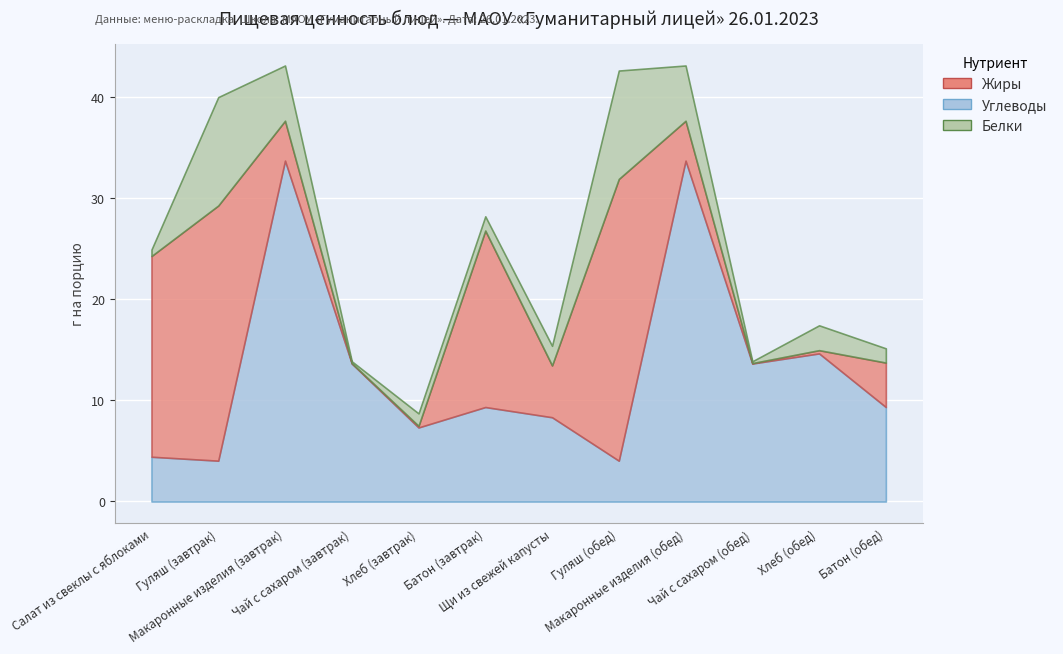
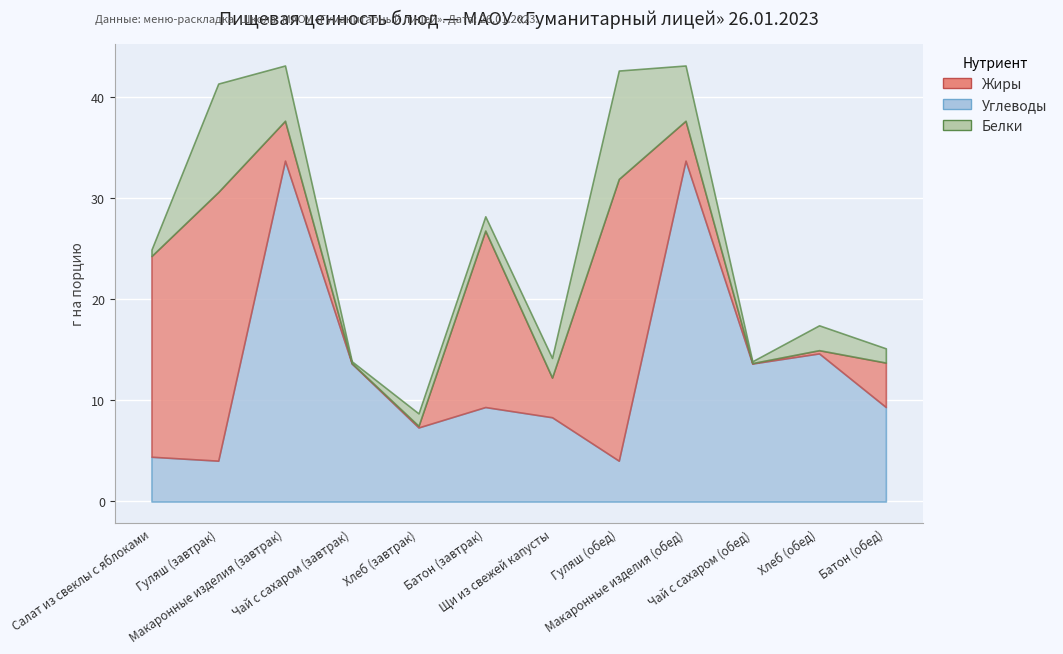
Жиры, Гуляш (завтрак): 25.3 -> 26.6
Жиры, Щи из свежей капусты: 5.1 -> 3.9
